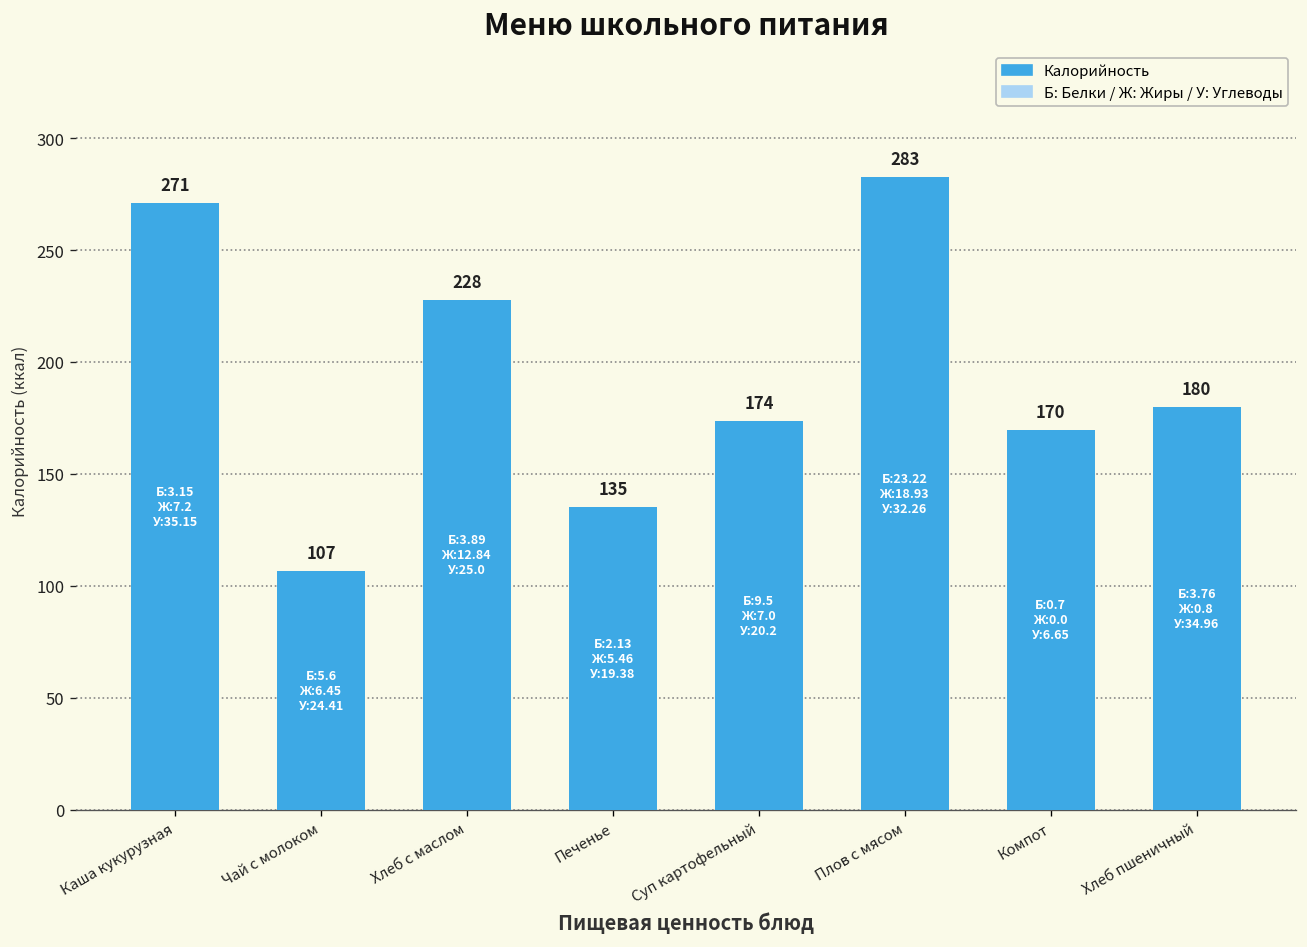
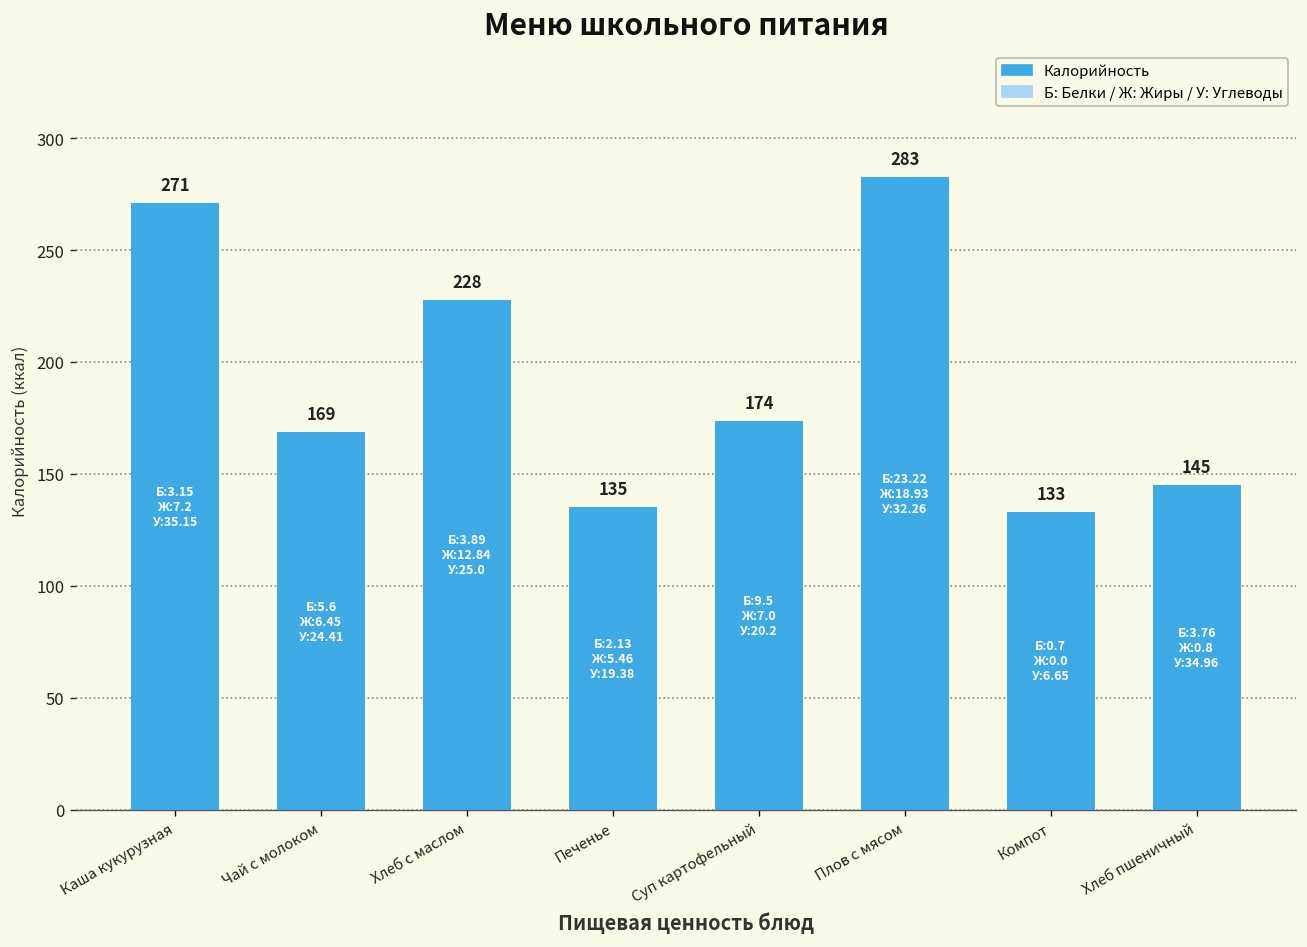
Чай с молоком: 107 -> 169
Компот: 170 -> 133
Хлеб пшеничный: 180 -> 145
